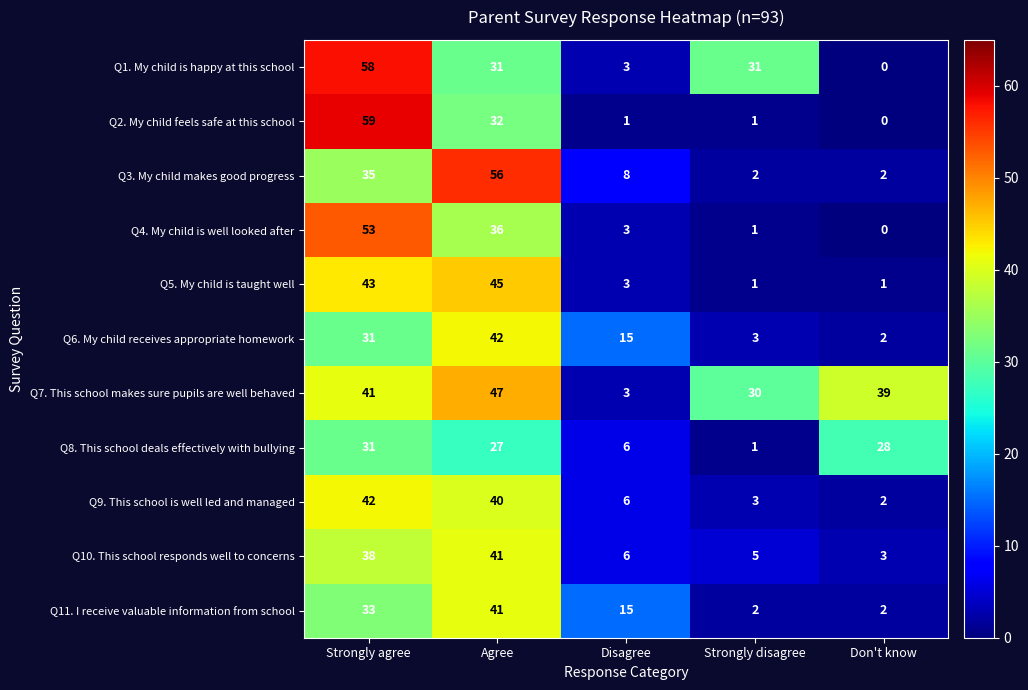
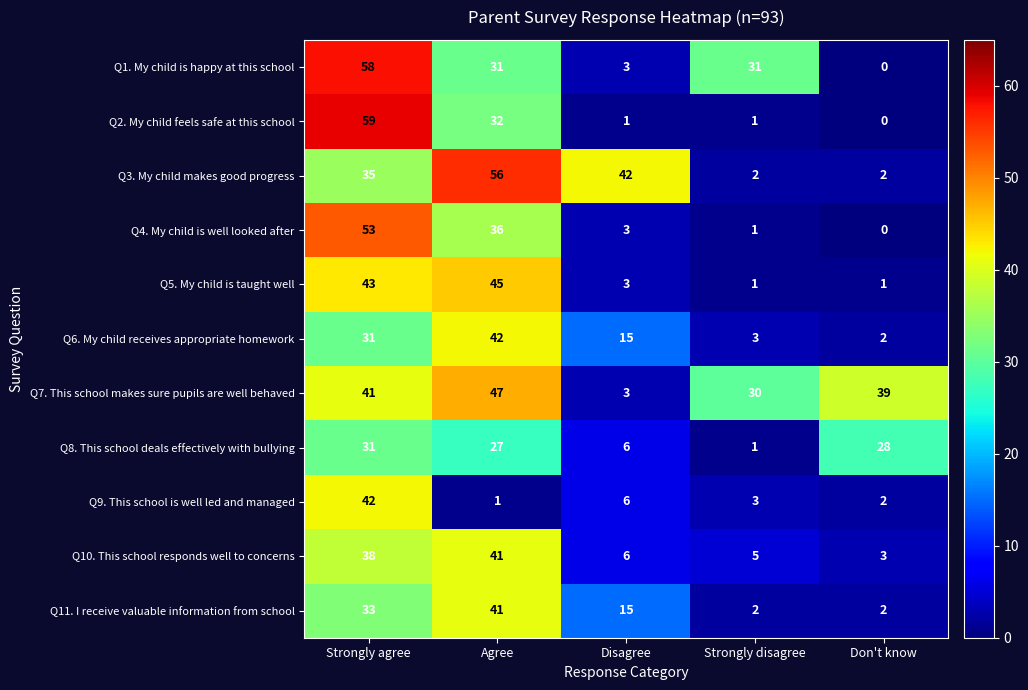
Q3. My child makes good progress, Disagree: 8 -> 42
Q9. This school is well led and managed, Agree: 40 -> 1
